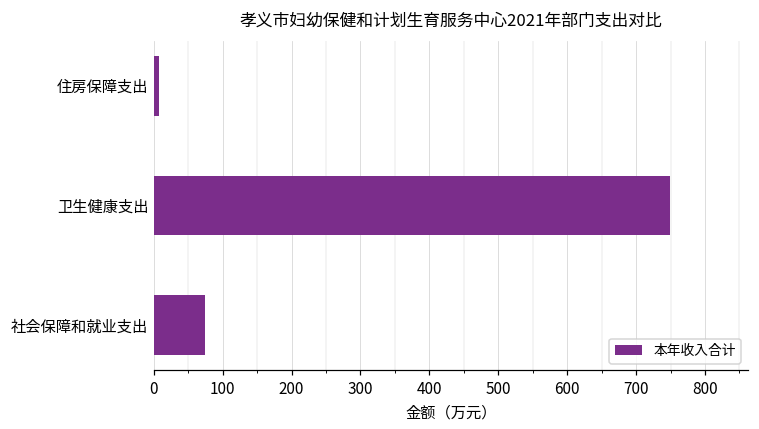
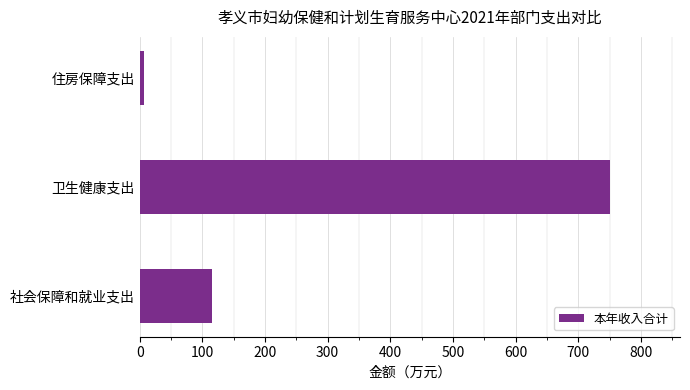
社会保障和就业支出: 70 -> 120
